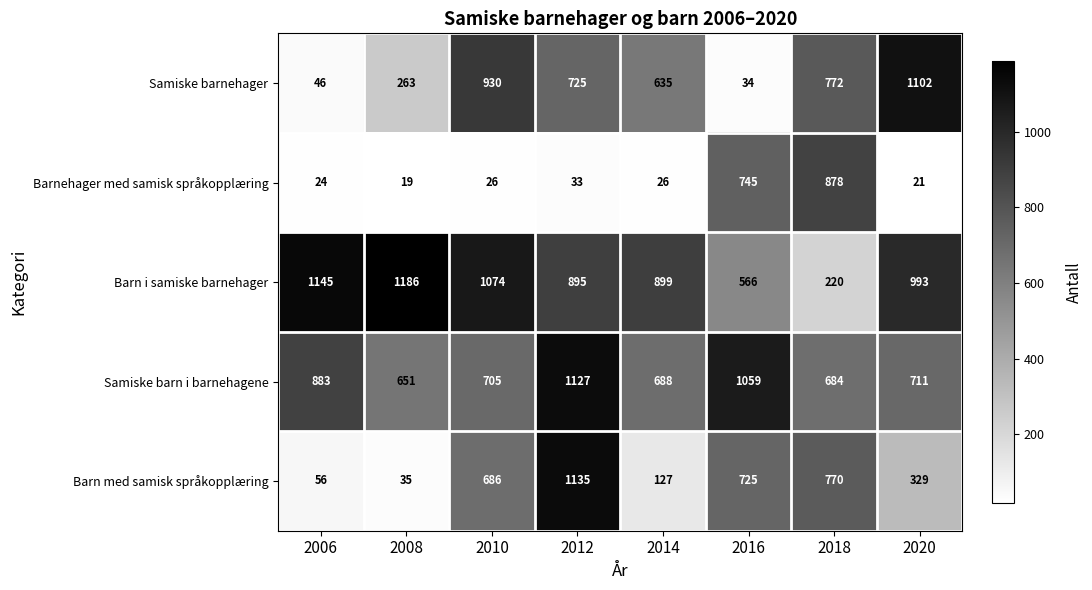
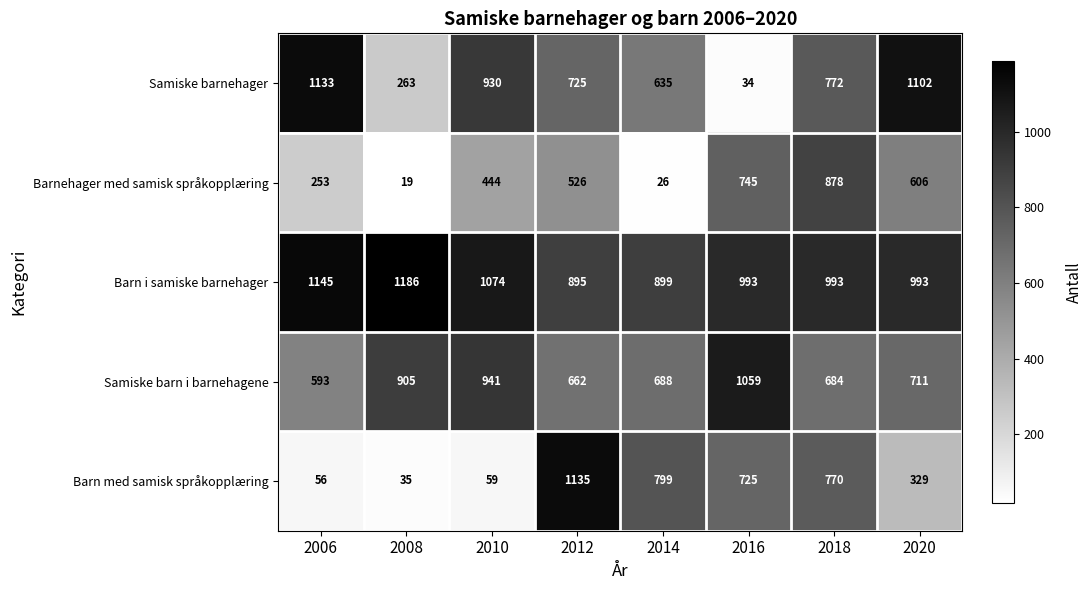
Samiske barnehager, 2006: 46 -> 1133
Barnehager med samisk språkopplæring, 2006: 24 -> 253
Barnehager med samisk språkopplæring, 2010: 26 -> 444
Barnehager med samisk språkopplæring, 2012: 33 -> 526
Barnehager med samisk språkopplæring, 2020: 21 -> 606
Barn i samiske barnehager, 2016: 566 -> 993
Barn i samiske barnehager, 2018: 220 -> 993
Samiske barn i barnehagene, 2006: 883 -> 593
Samiske barn i barnehagene, 2008: 651 -> 905
Samiske barn i barnehagene, 2010: 705 -> 941
Samiske barn i barnehagene, 2012: 1127 -> 662
Barn med samisk språkopplæring, 2010: 686 -> 59
Barn med samisk språkopplæring, 2014: 127 -> 799
